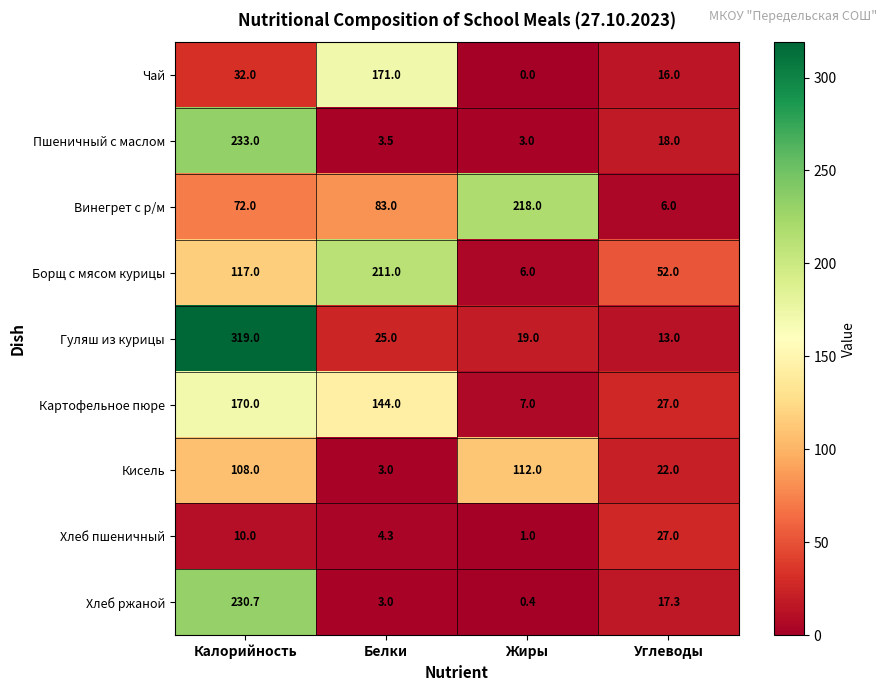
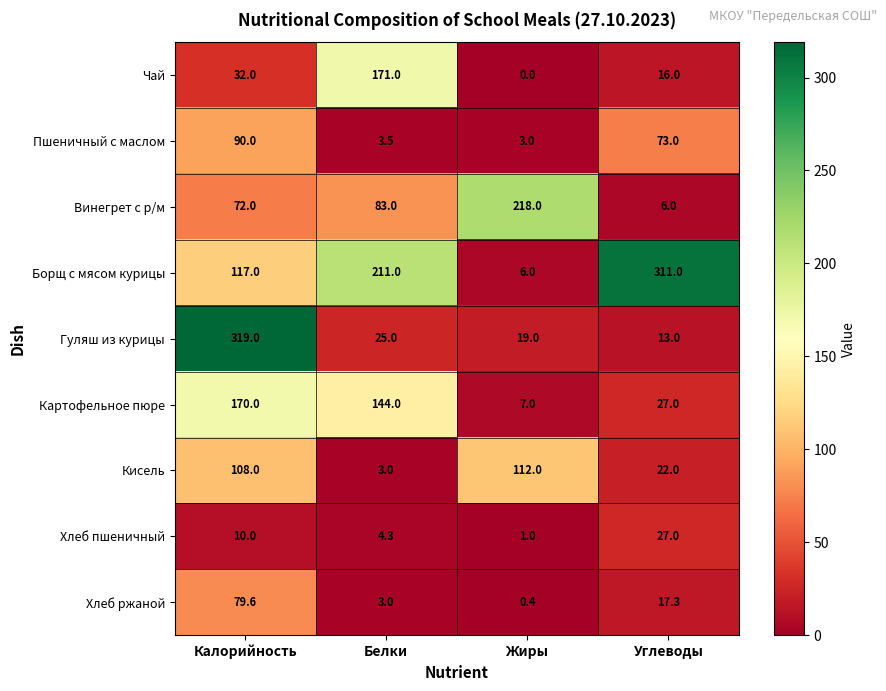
Пшеничный с маслом, Калорийность: 233.0 -> 90.0
Пшеничный с маслом, Углеводы: 18.0 -> 73.0
Борщ с мясом курицы, Углеводы: 52.0 -> 311.0
Хлеб ржаной, Калорийность: 230.7 -> 79.6
